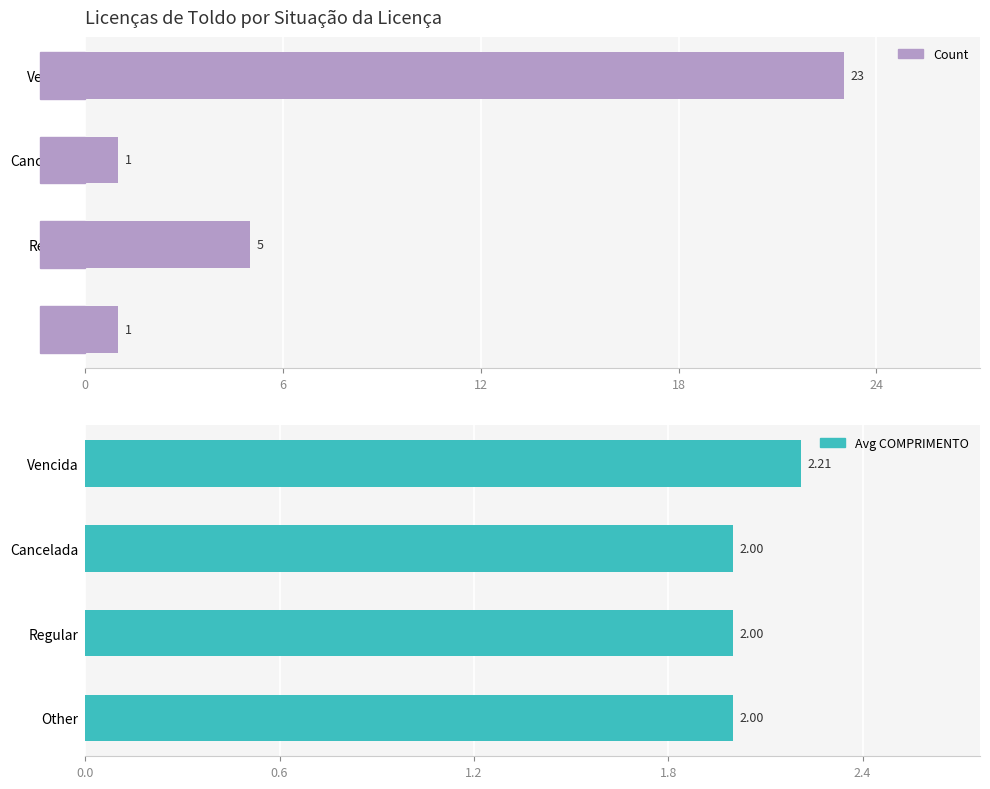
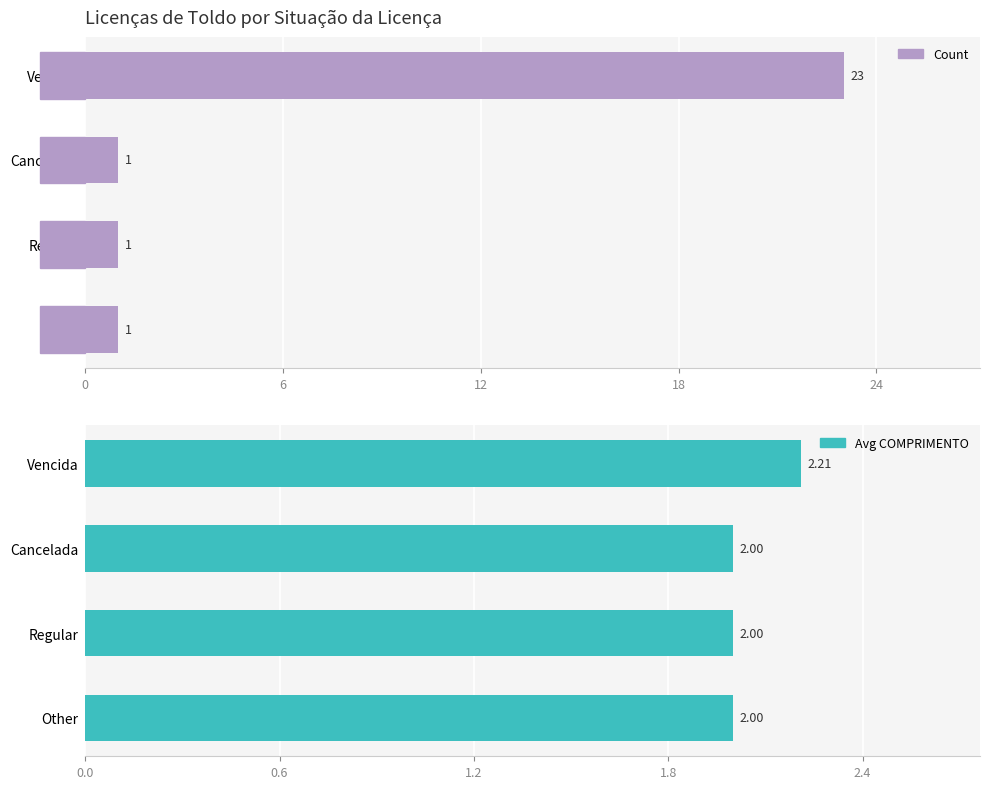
Licenças de Toldo por Situação da Licença, Regular: 5 -> 1
